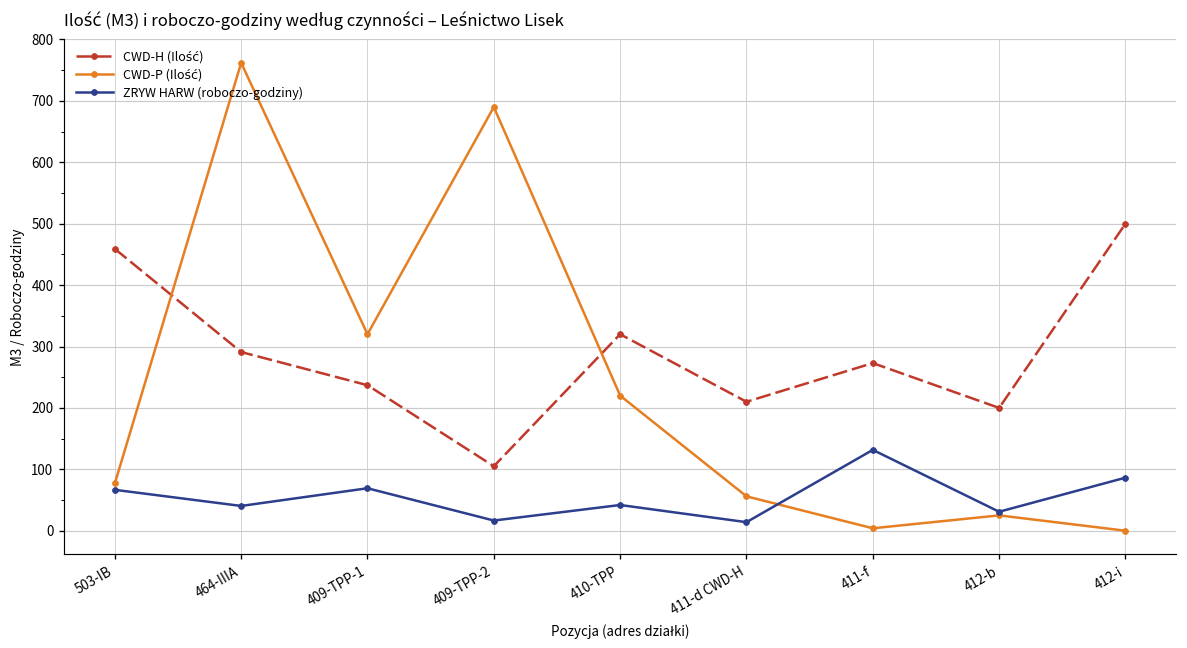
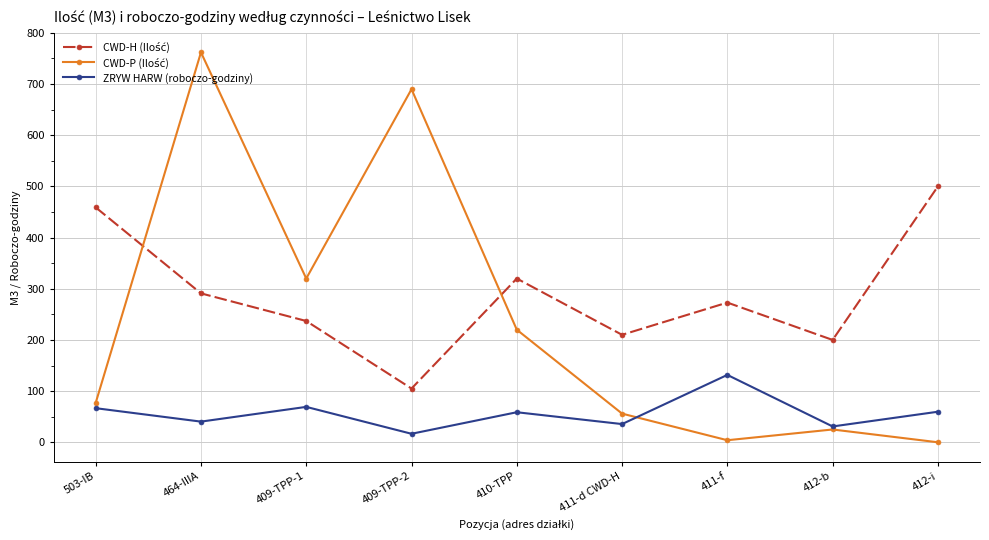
ZRYW HARW (roboczo-godziny), 410-TPP: 40 -> 60
ZRYW HARW (roboczo-godziny), 411-d CWD-H: 10 -> 40
ZRYW HARW (roboczo-godziny), 412-i: 90 -> 60
